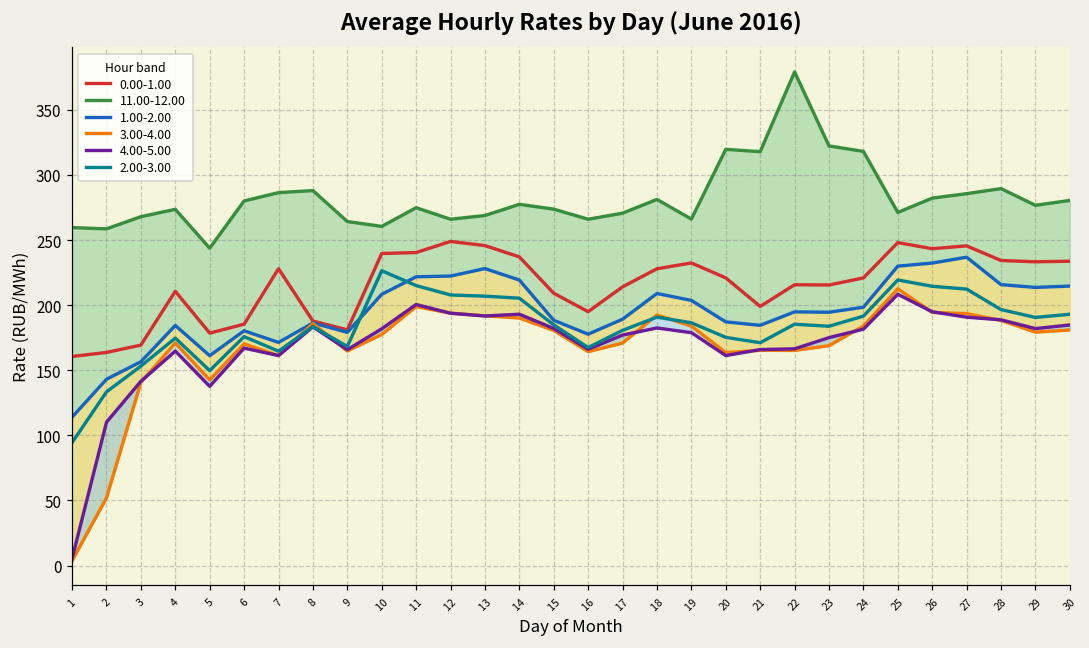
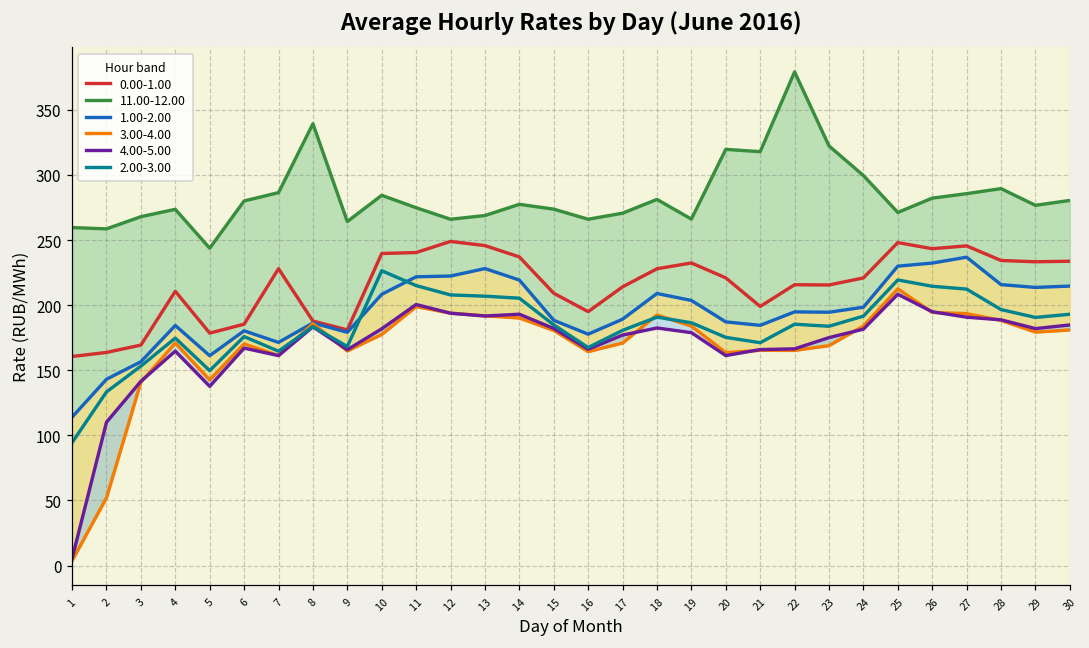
11.00-12.00, 8: 288 -> 339
11.00-12.00, 10: 260 -> 284
11.00-12.00, 24: 318 -> 300
